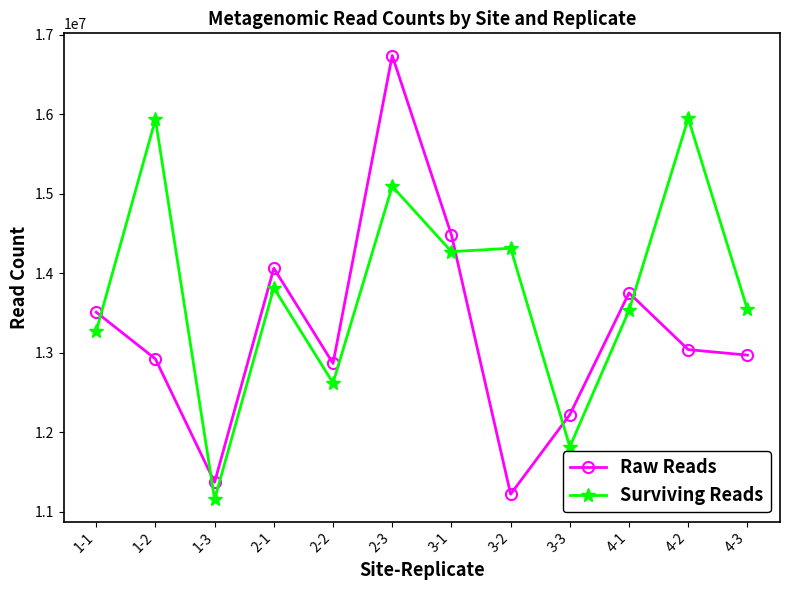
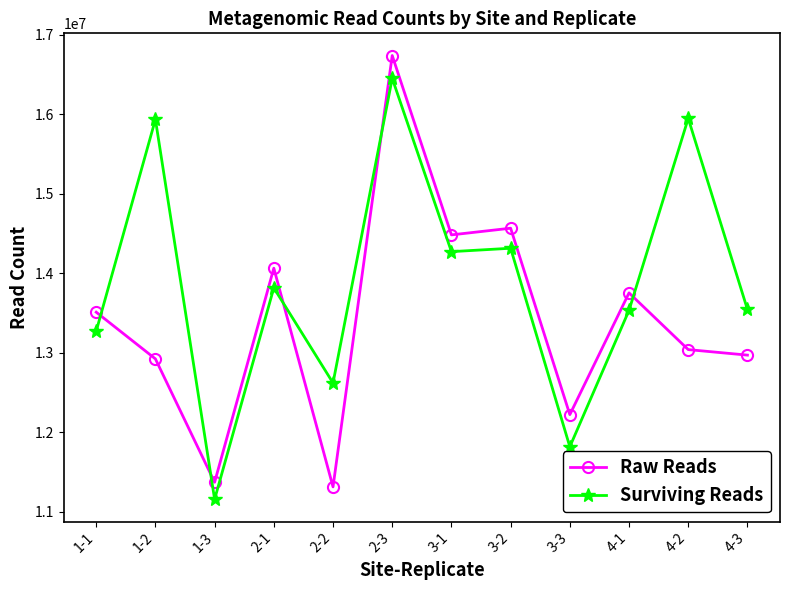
Raw Reads, 2-2: 12900000 -> 11300000
Surviving Reads, 2-3: 15100000 -> 16500000
Raw Reads, 3-2: 11200000 -> 14600000
